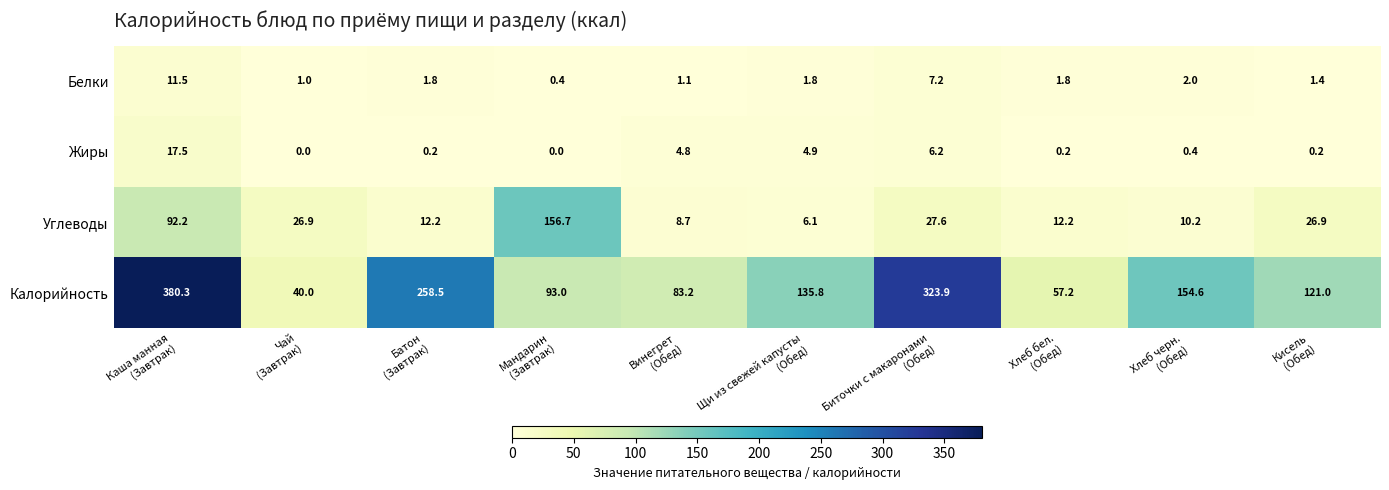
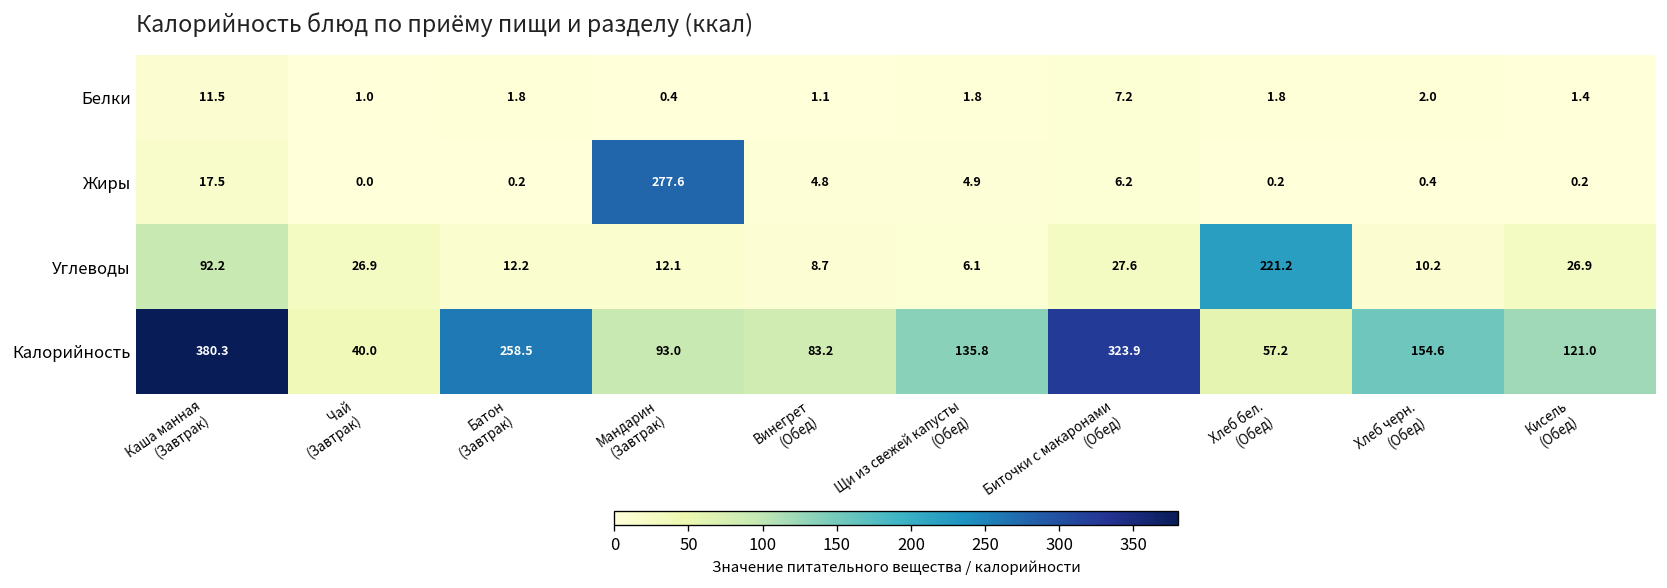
Жиры, Мандарин (Завтрак): 0.0 -> 277.6
Углеводы, Мандарин (Завтрак): 156.7 -> 12.1
Углеводы, Хлеб бел. (Обед): 12.2 -> 221.2
